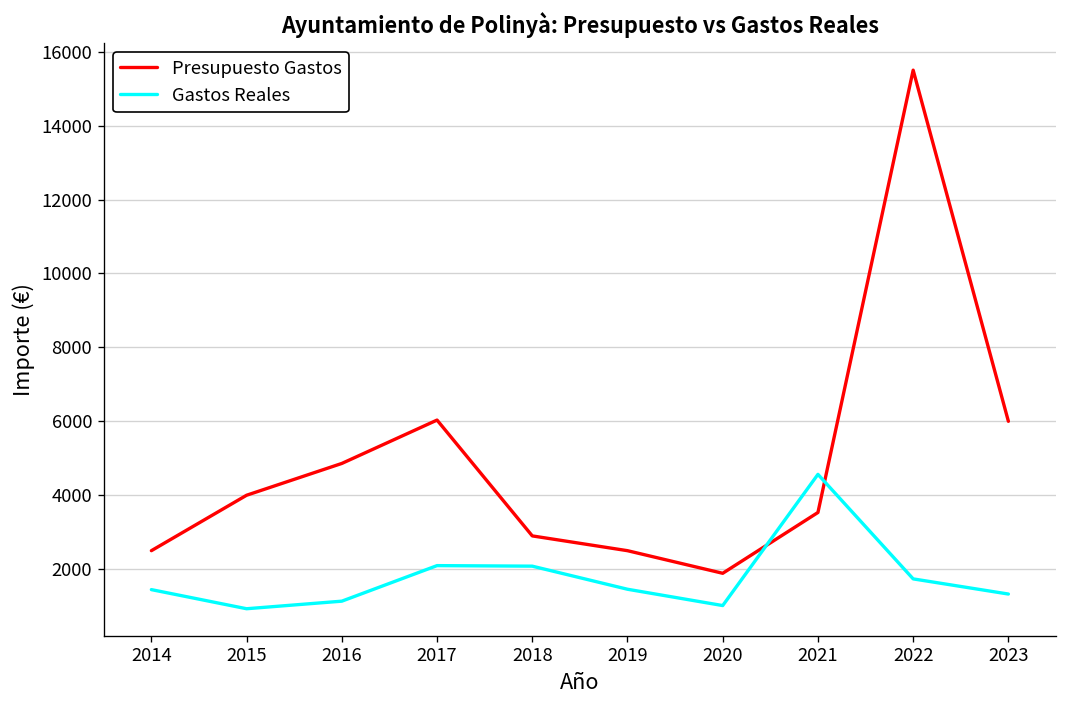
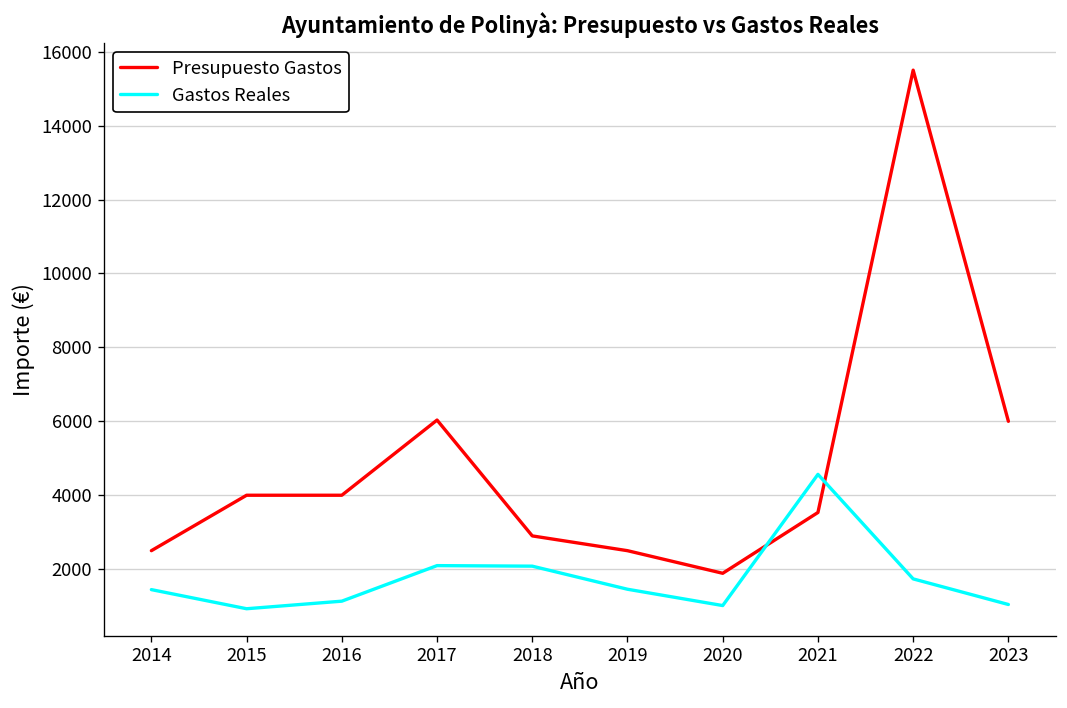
Presupuesto Gastos, 2016: 4900 -> 4000
Gastos Reales, 2023: 1300 -> 1000
